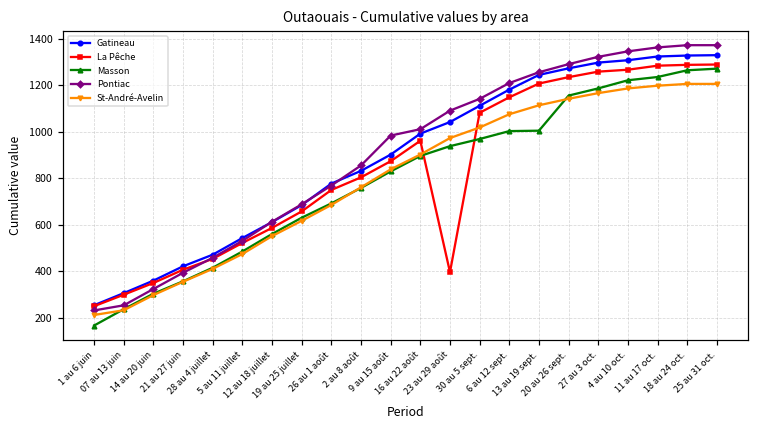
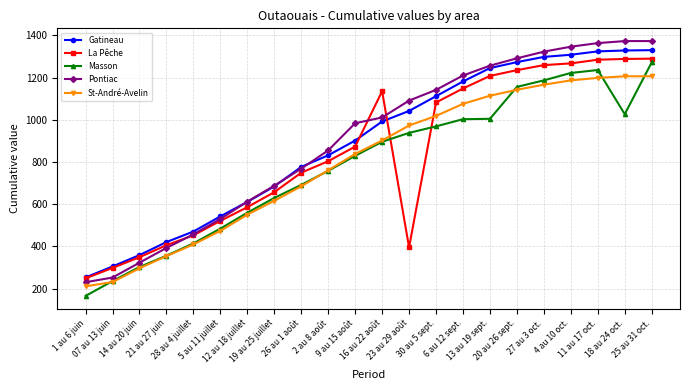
La Pêche, 16 au 22 août: 960 -> 1140
Masson, 18 au 24 oct.: 1270 -> 1030
